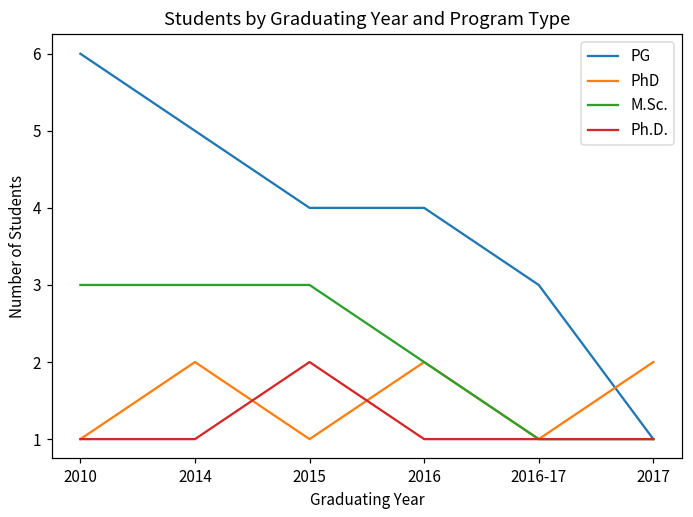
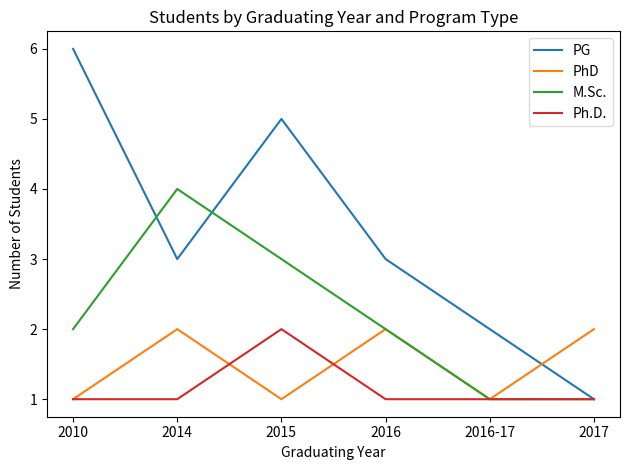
M.Sc., 2010: 3 -> 2
PG, 2014: 5 -> 3
M.Sc., 2014: 3 -> 4
PG, 2015: 4 -> 5
PG, 2016: 4 -> 3
PG, 2016-17: 3 -> 2
